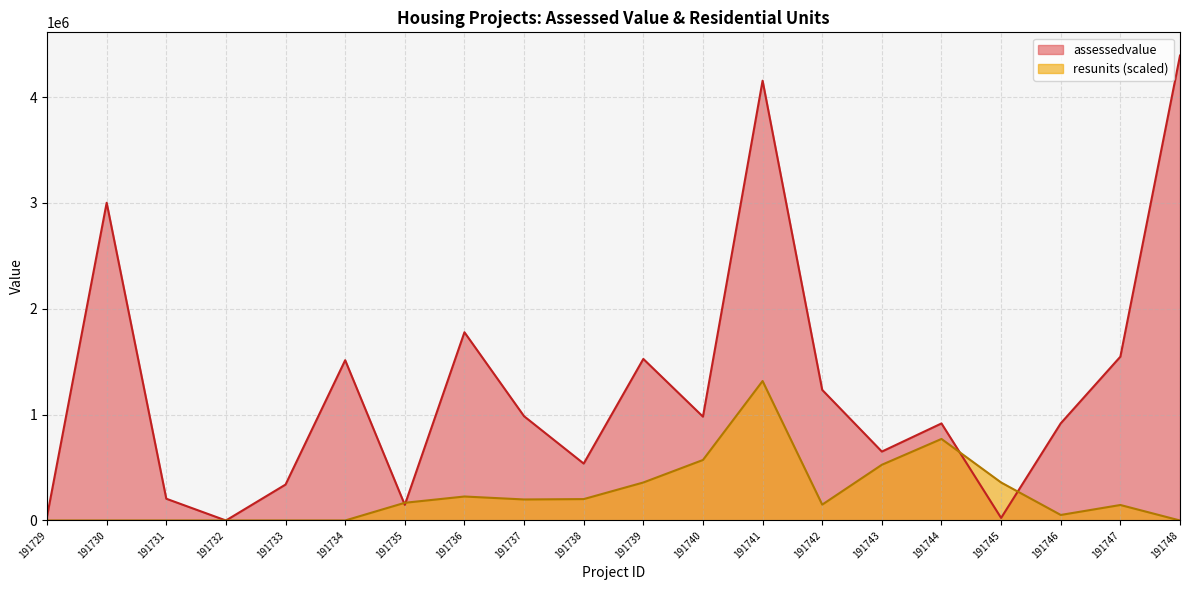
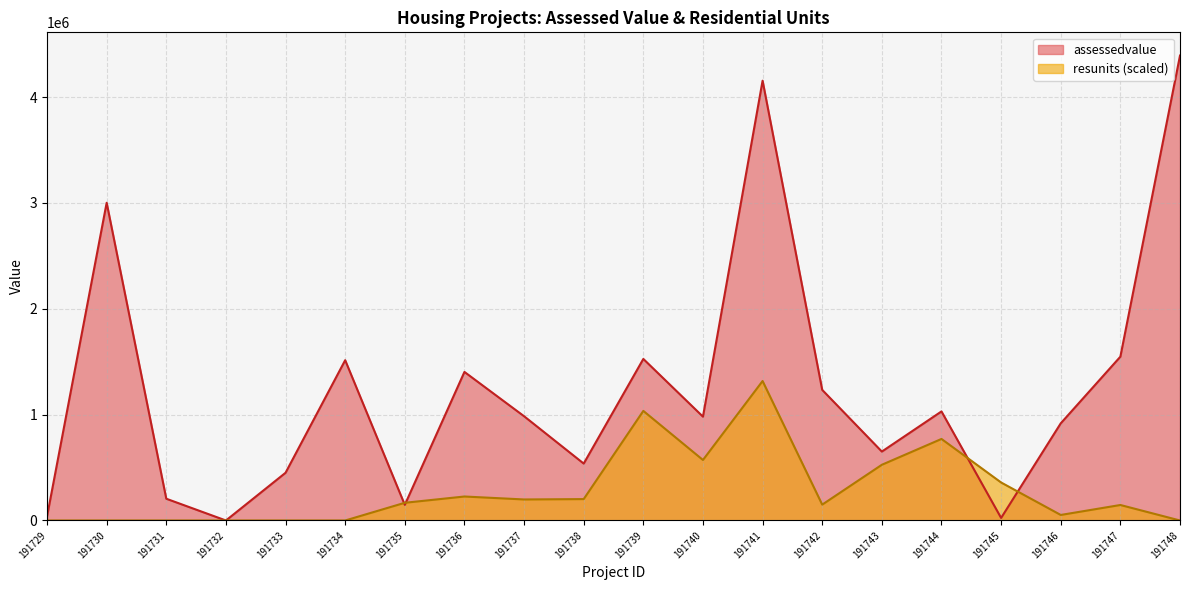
assessedvalue, 191733: 340000 -> 450000
assessedvalue, 191736: 1780000 -> 1400000
resunits (scaled), 191739: 360000 -> 1040000
assessedvalue, 191744: 920000 -> 1030000
